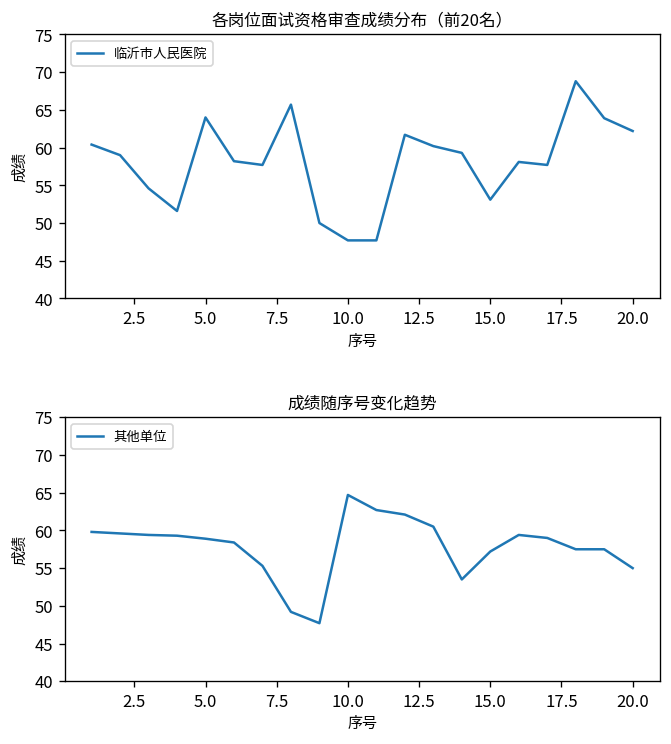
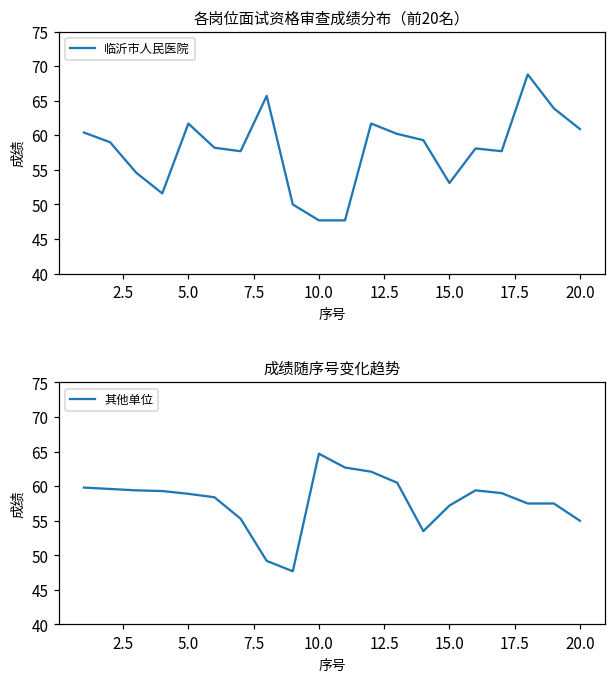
各岗位面试资格审查成绩分布（前20名）, 5.0: 64 -> 62
各岗位面试资格审查成绩分布（前20名）, 20.0: 62 -> 61
